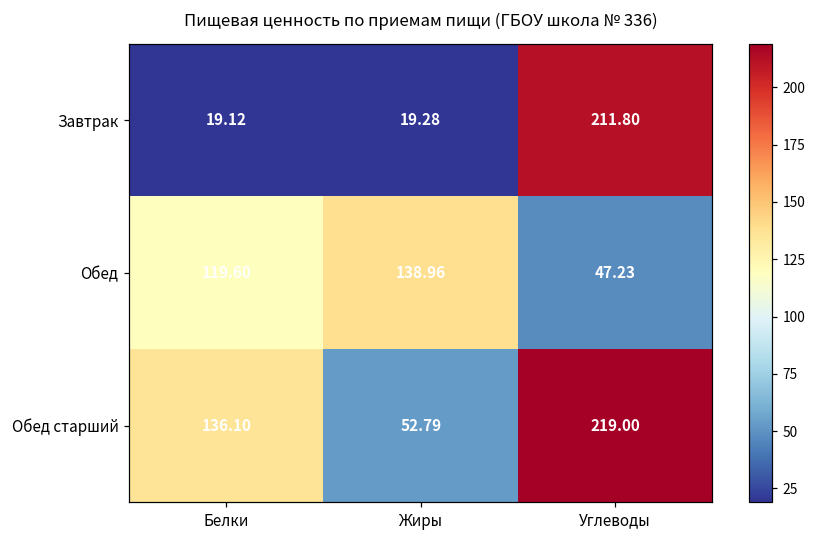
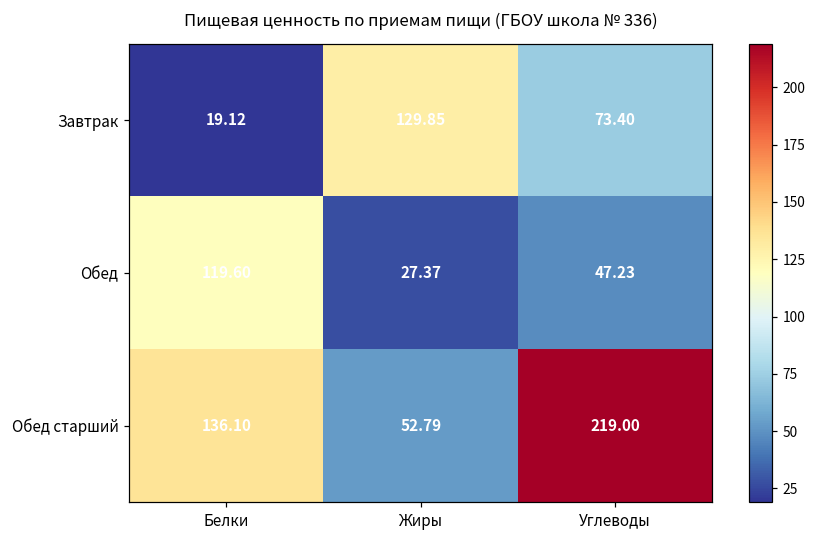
Завтрак, Жиры: 19.28 -> 129.85
Завтрак, Углеводы: 211.80 -> 73.40
Обед, Жиры: 138.96 -> 27.37
